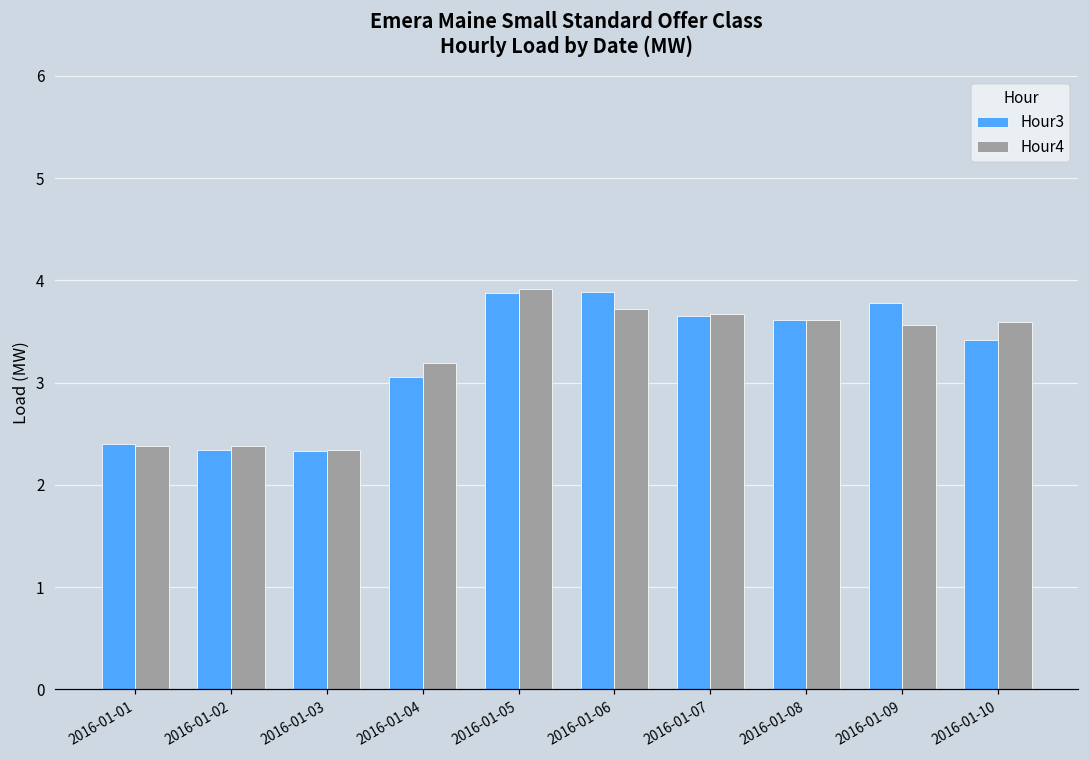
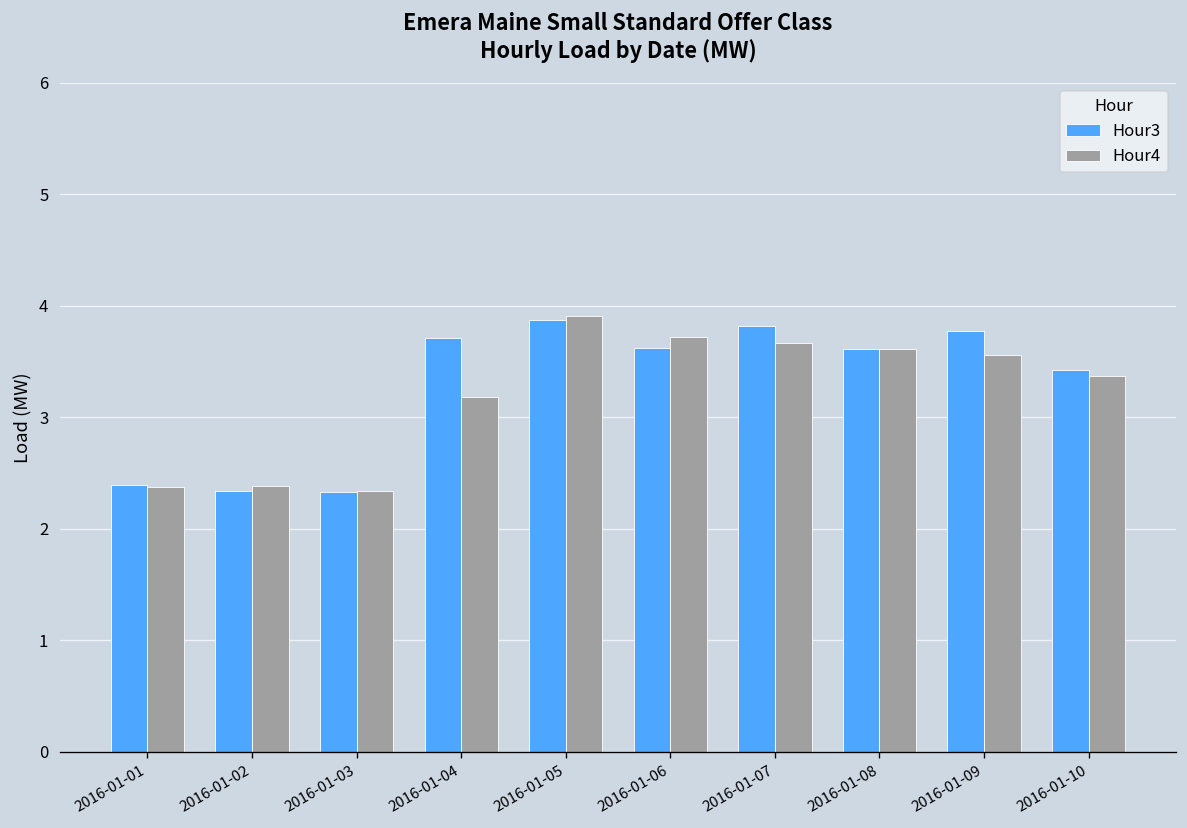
Hour3, 2016-01-04: 3.1 -> 3.7
Hour3, 2016-01-06: 3.9 -> 3.6
Hour3, 2016-01-07: 3.7 -> 3.8
Hour4, 2016-01-10: 3.6 -> 3.4
